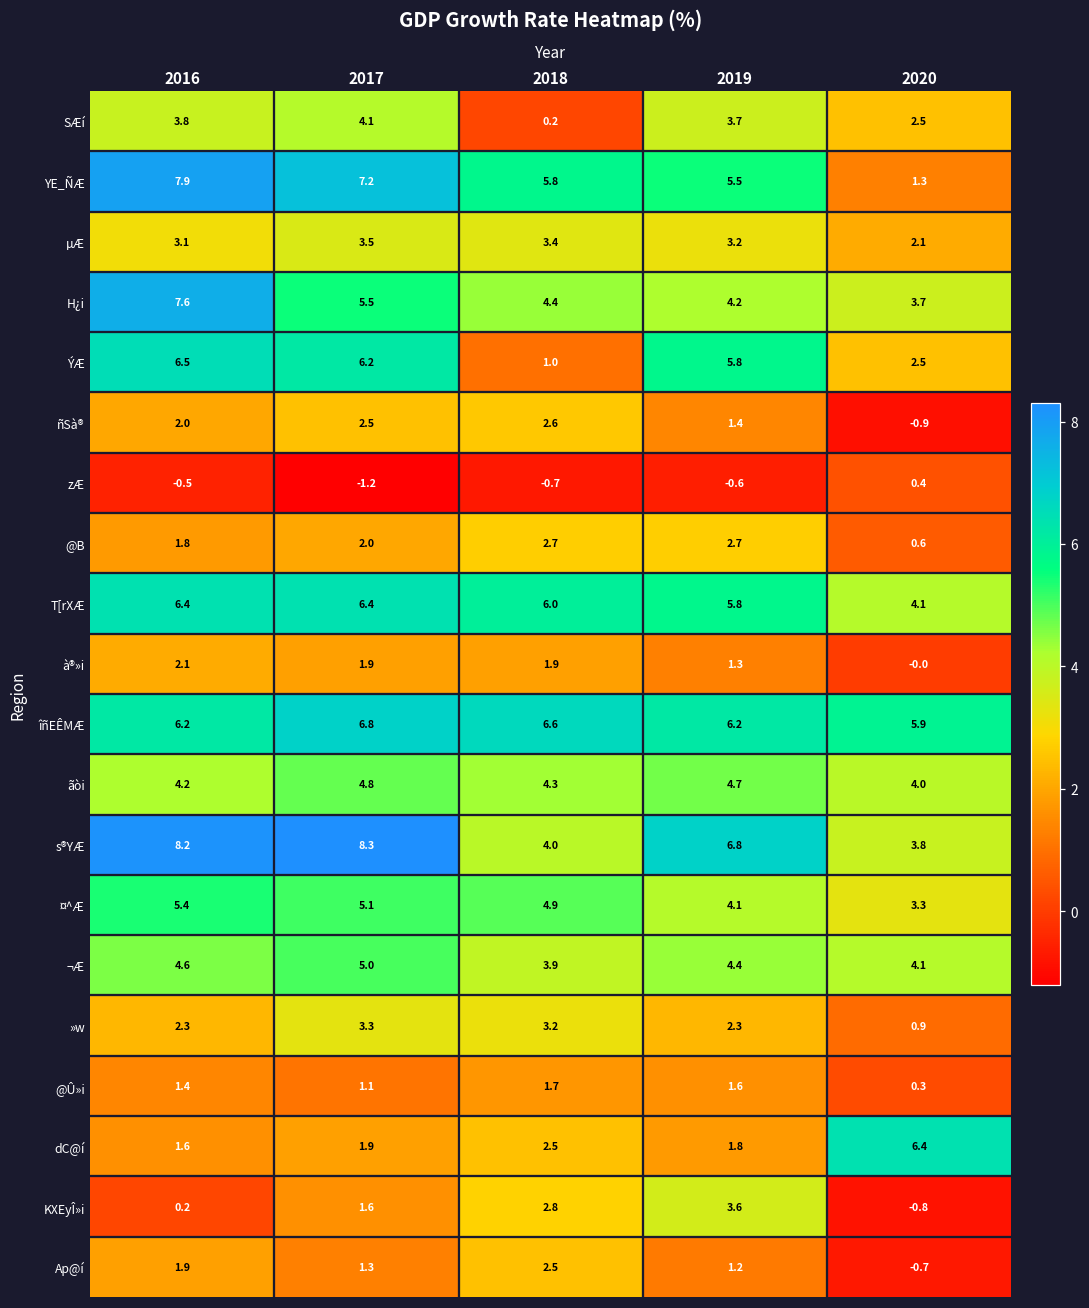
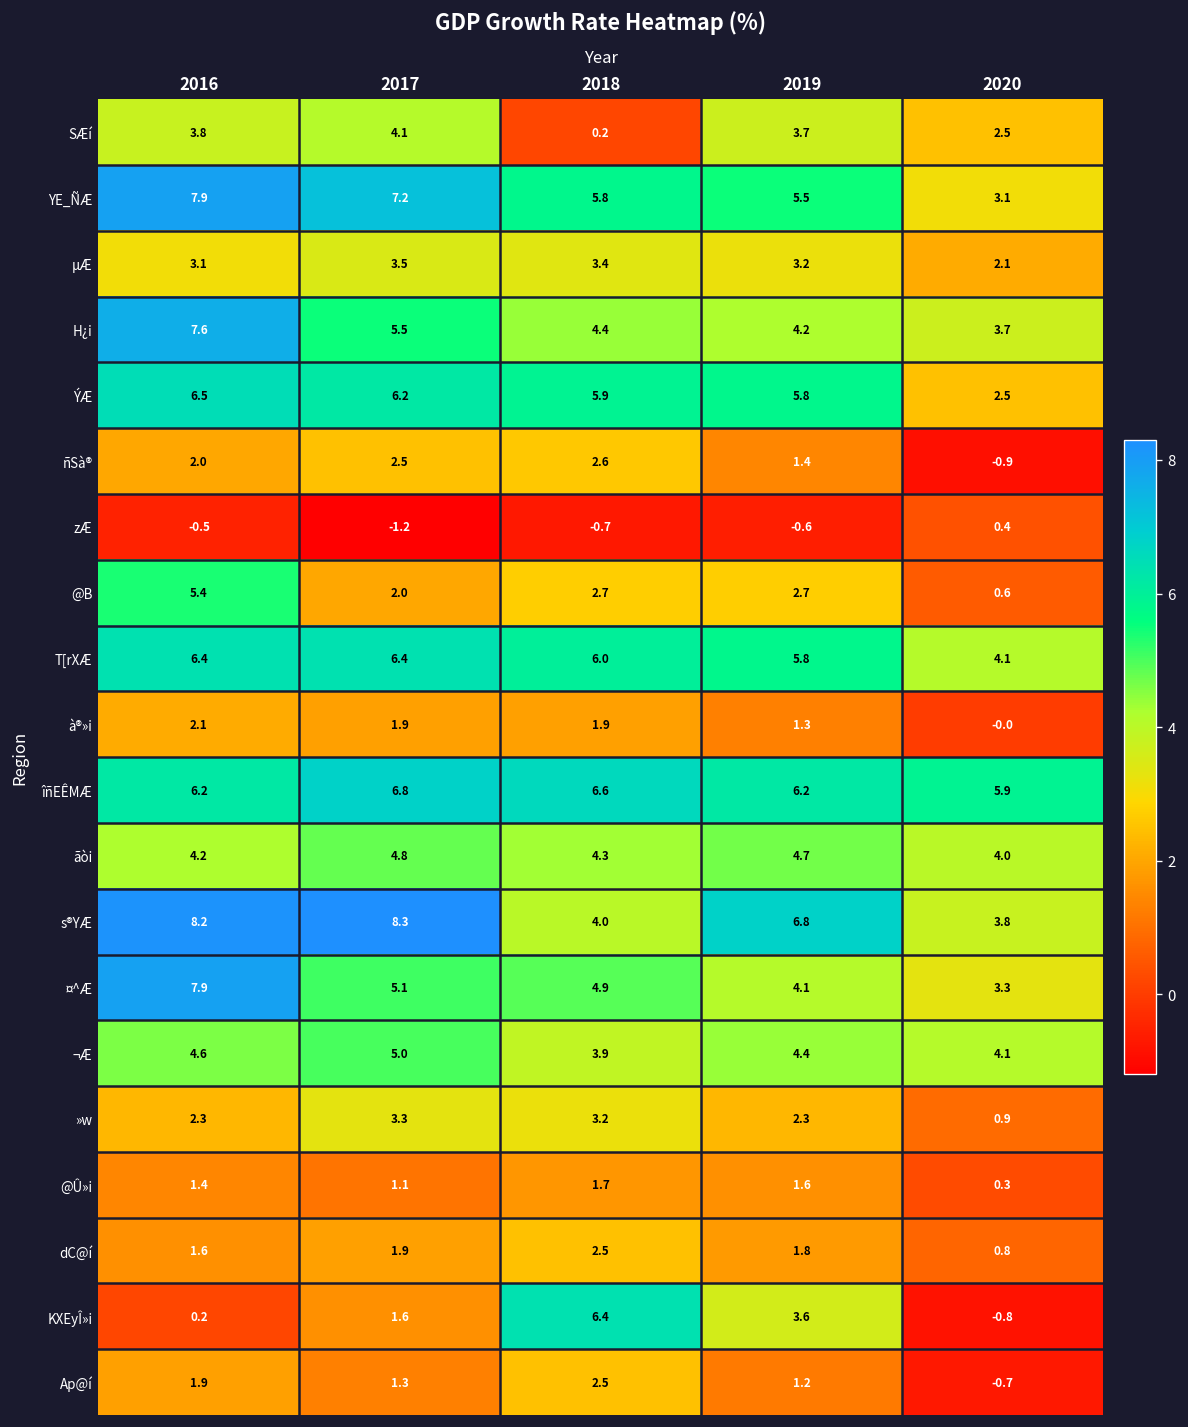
YE_ÑÆ, 2020: 1.3 -> 3.1
ÝÆ, 2018: 1.0 -> 5.9
@B, 2016: 1.8 -> 5.4
¤^Æ, 2016: 5.4 -> 7.9
dC@í, 2020: 6.4 -> 0.8
KXEyÎ»i, 2018: 2.8 -> 6.4
